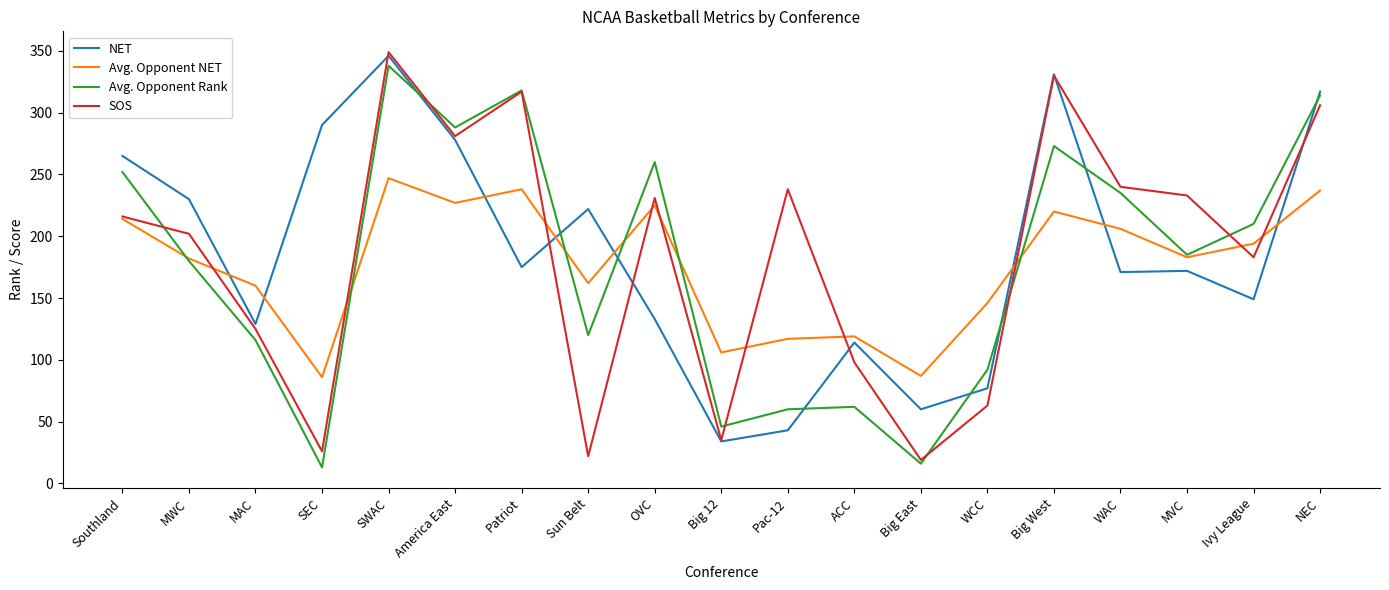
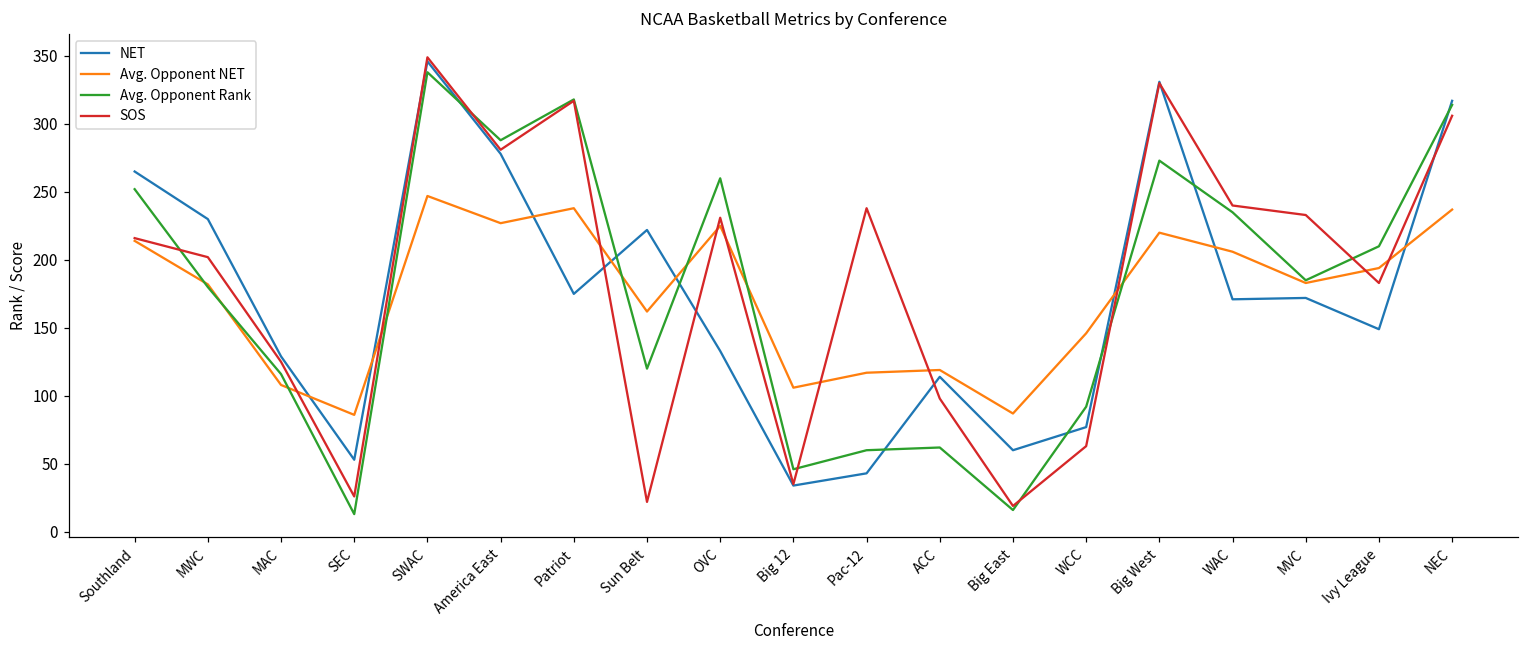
Avg. Opponent NET, MAC: 160 -> 108
NET, SEC: 290 -> 53
